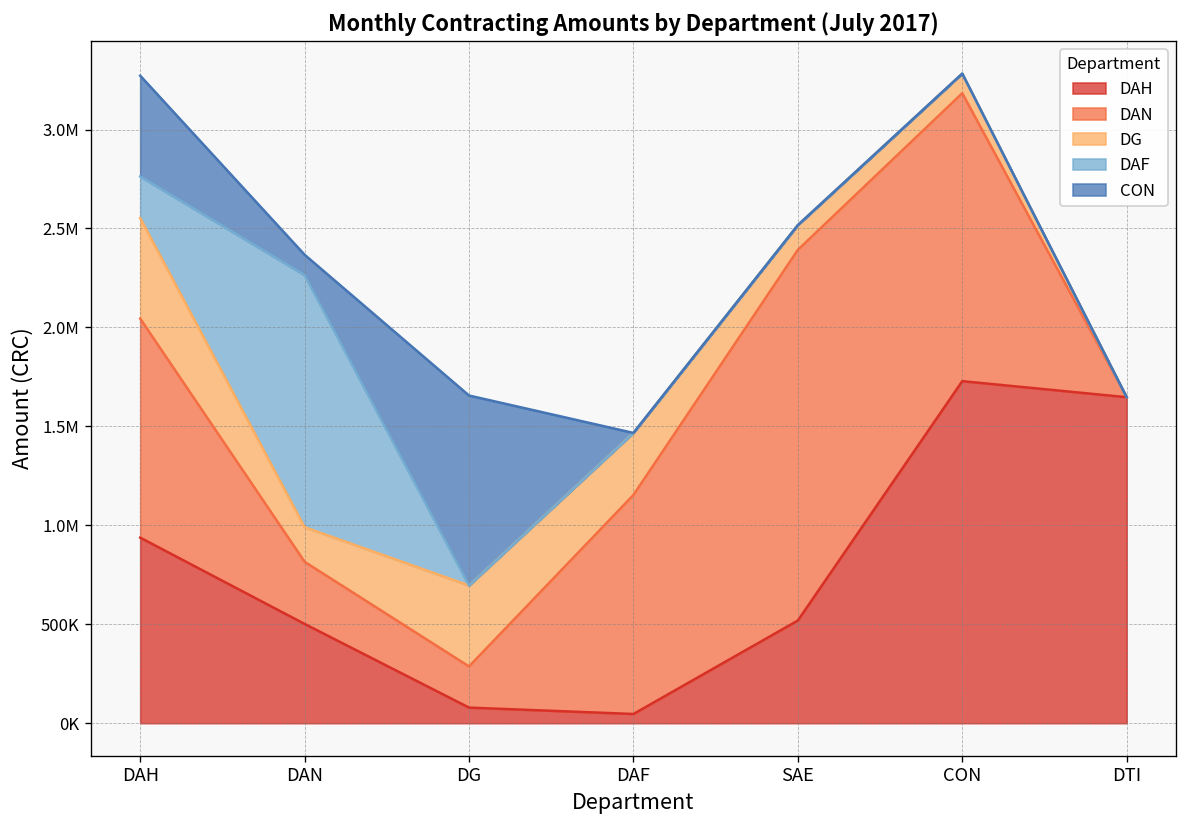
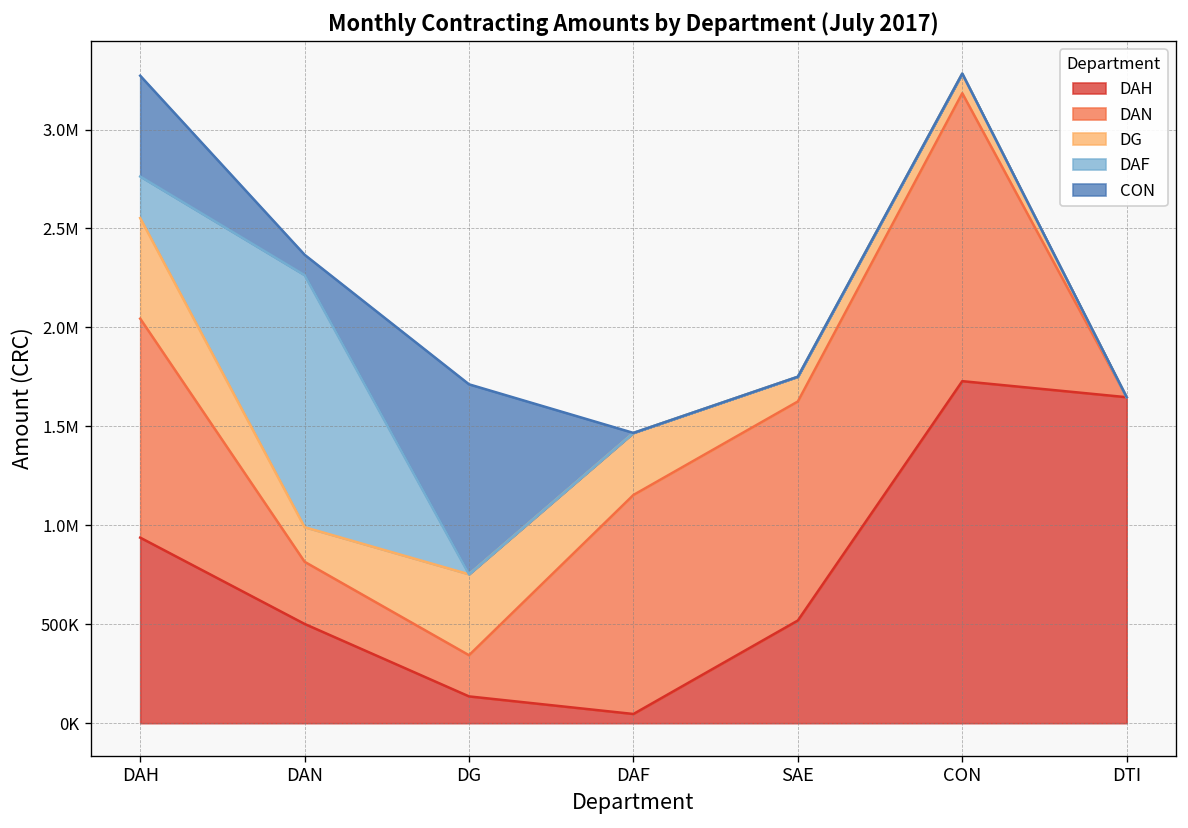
DAH, DG: 80000 -> 140000
DAN, SAE: 1870000 -> 1110000
